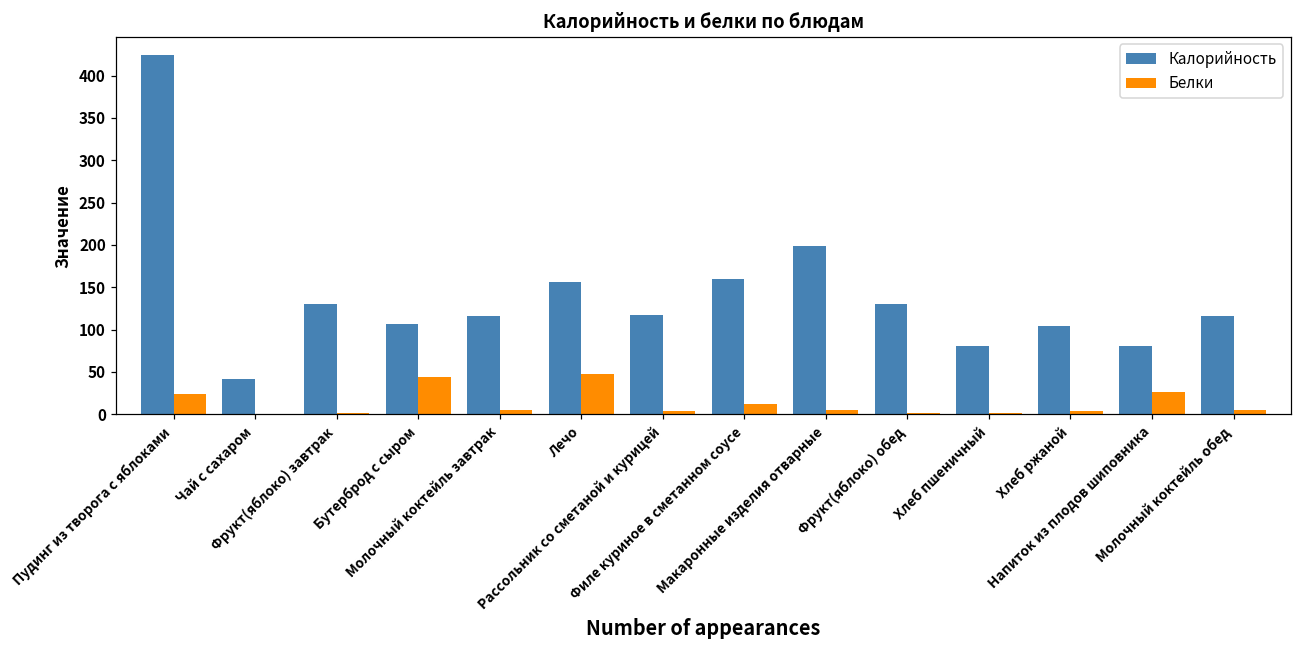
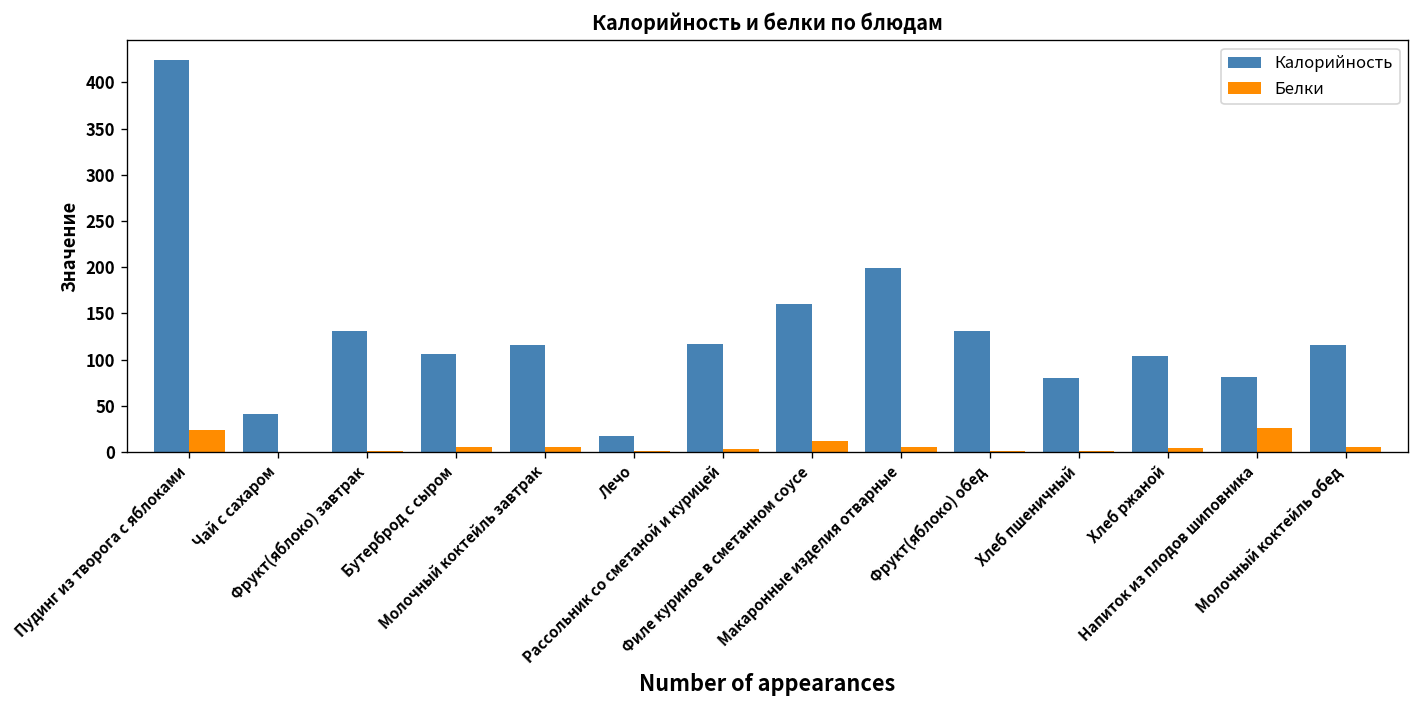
Белки, Бутерброд с сыром: 40 -> 10
Калорийность, Лечо: 160 -> 20
Белки, Лечо: 50 -> 0
